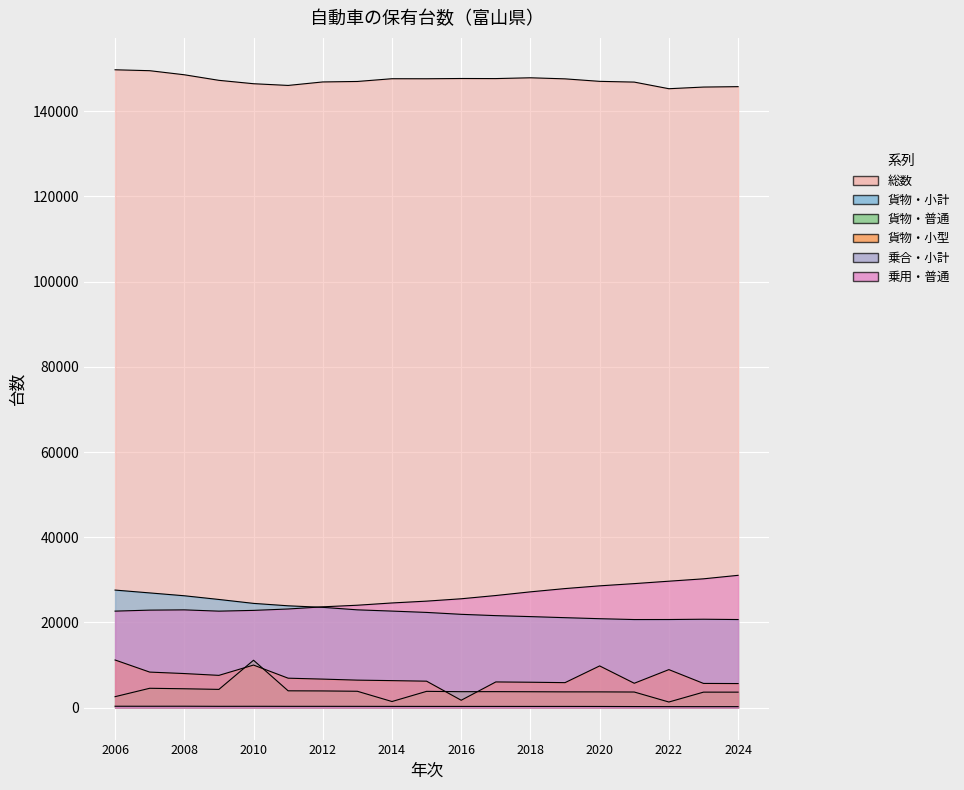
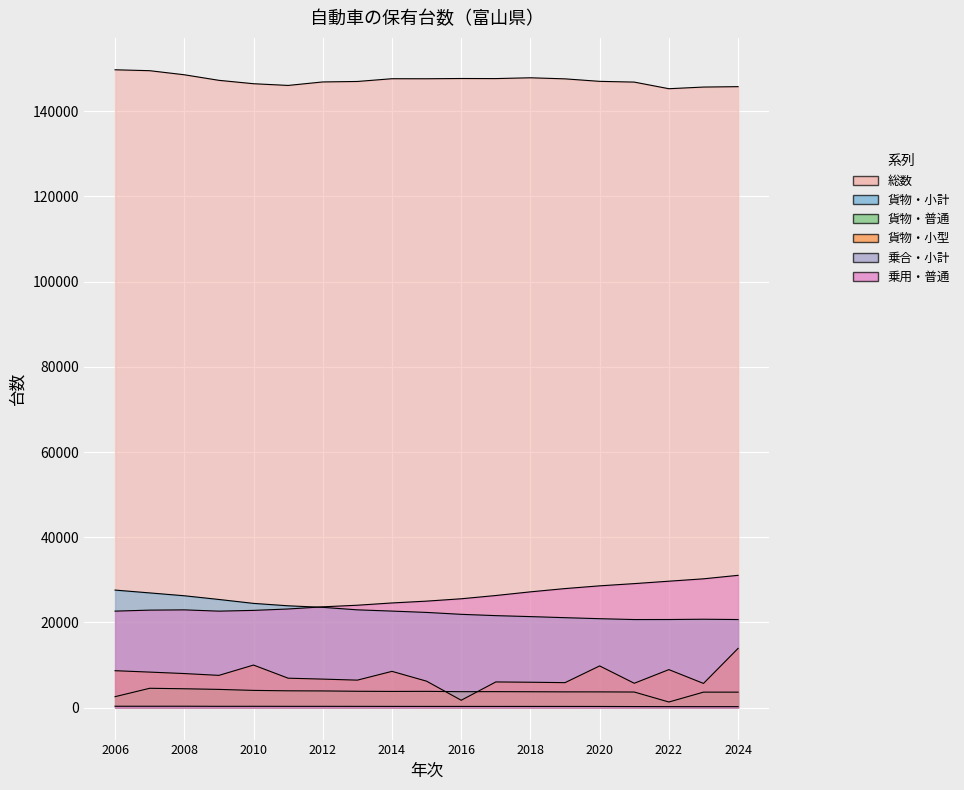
貨物・小型, 2006: 11000 -> 9000
貨物・普通, 2010: 11000 -> 4000
貨物・普通, 2014: 1000 -> 4000
貨物・小型, 2014: 6000 -> 9000
貨物・小型, 2024: 6000 -> 14000
